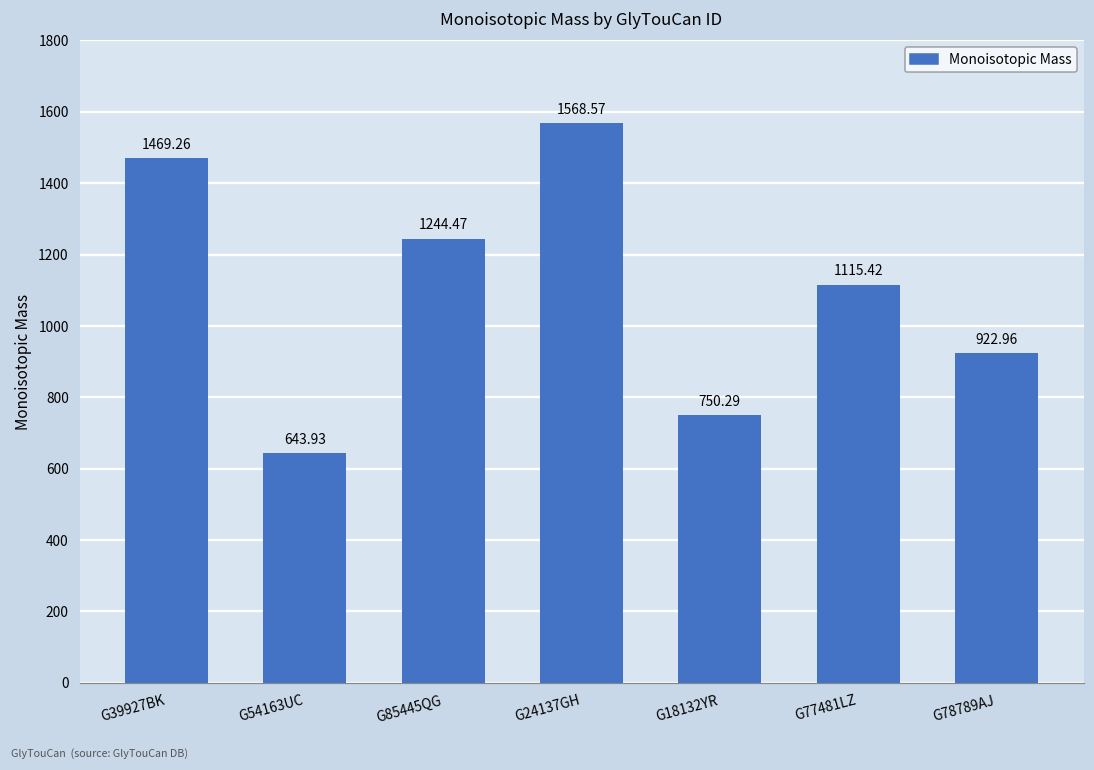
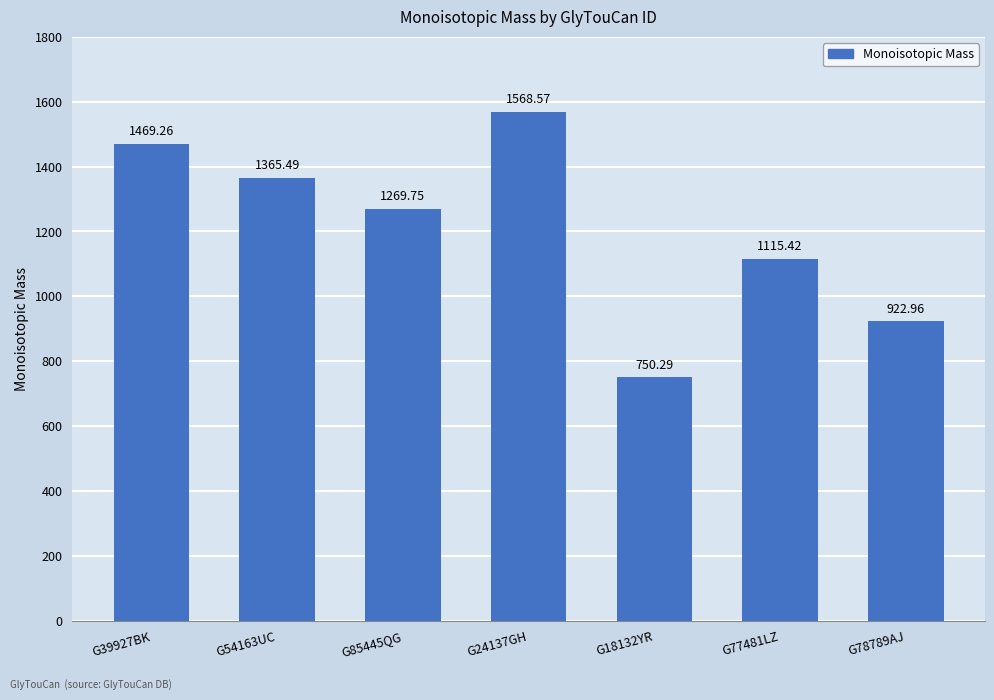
G54163UC: 643.93 -> 1365.49
G85445QG: 1244.47 -> 1269.75
